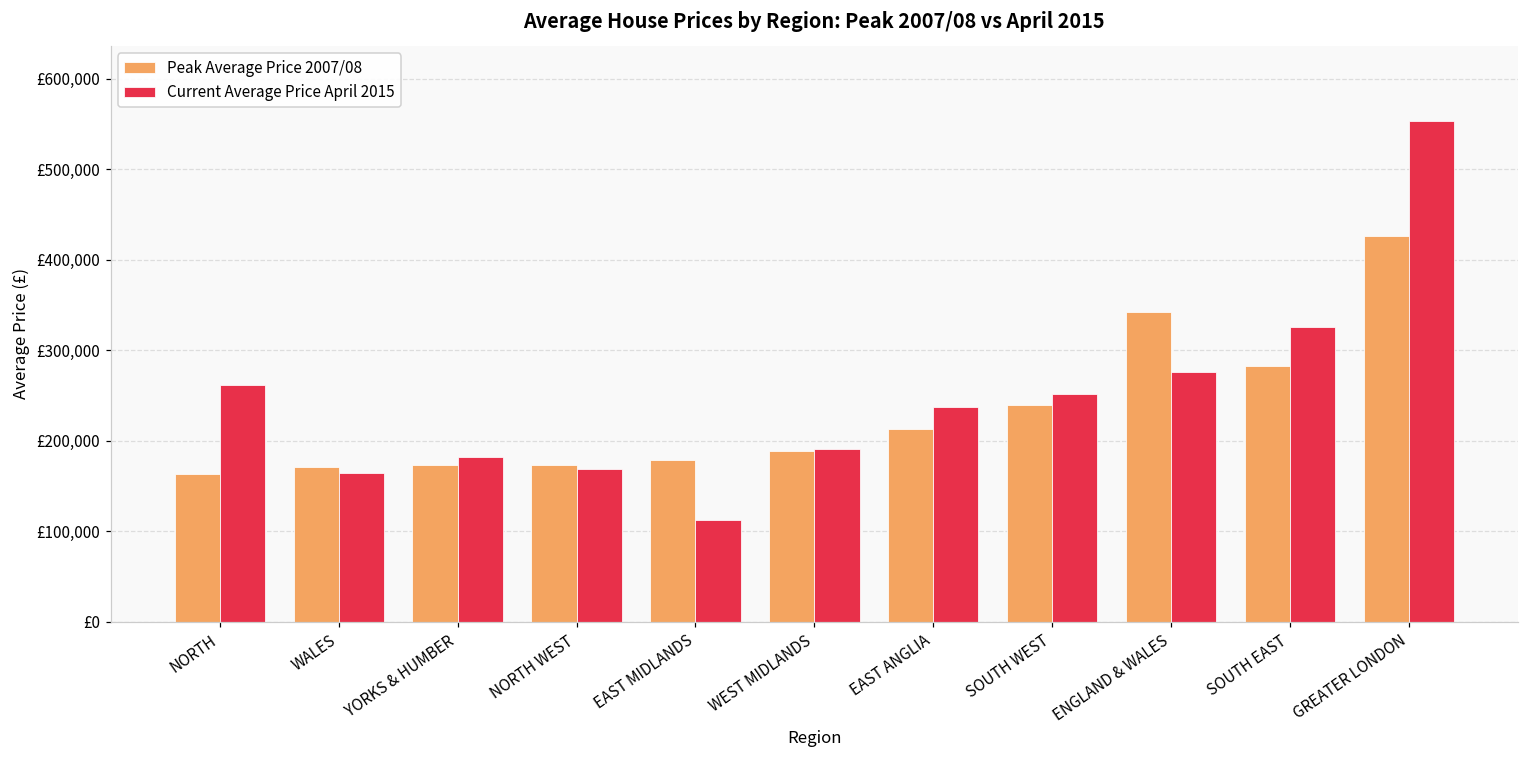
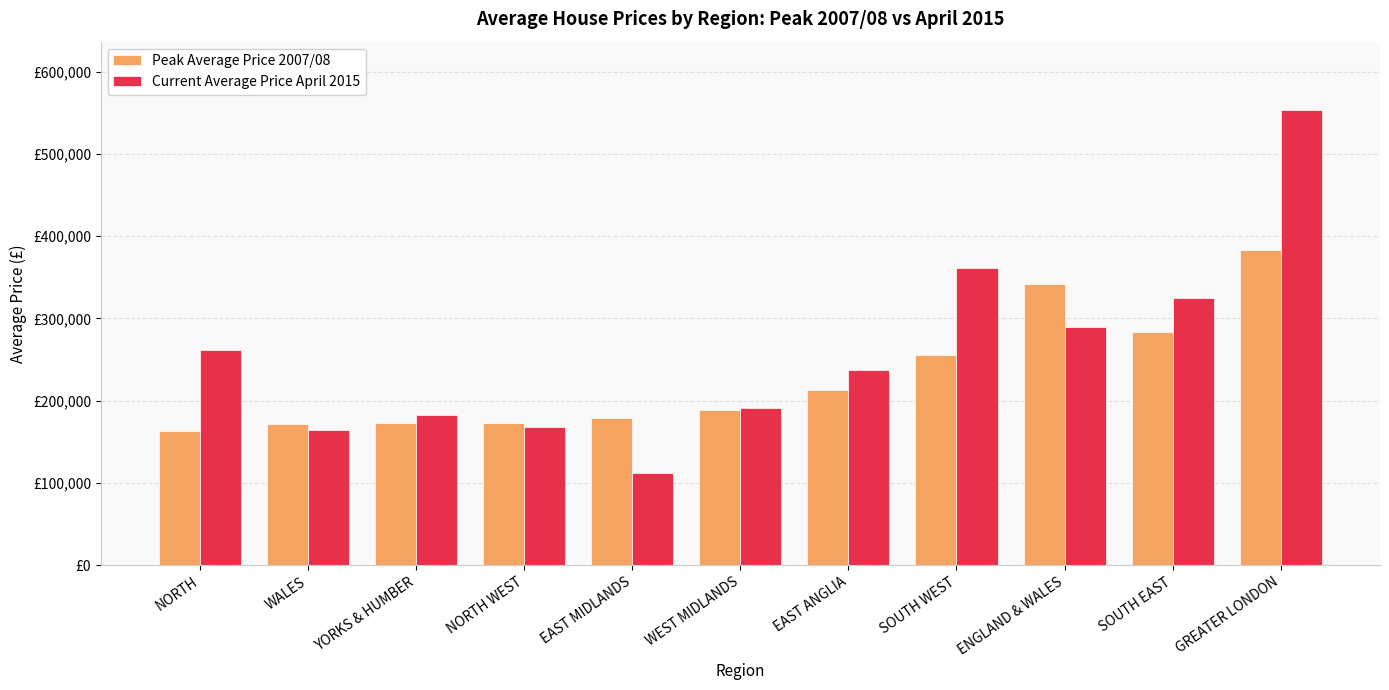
Peak Average Price 2007/08, SOUTH WEST: £240,000 -> £260,000
Current Average Price April 2015, SOUTH WEST: £250,000 -> £360,000
Current Average Price April 2015, ENGLAND & WALES: £280,000 -> £290,000
Peak Average Price 2007/08, GREATER LONDON: £430,000 -> £380,000
